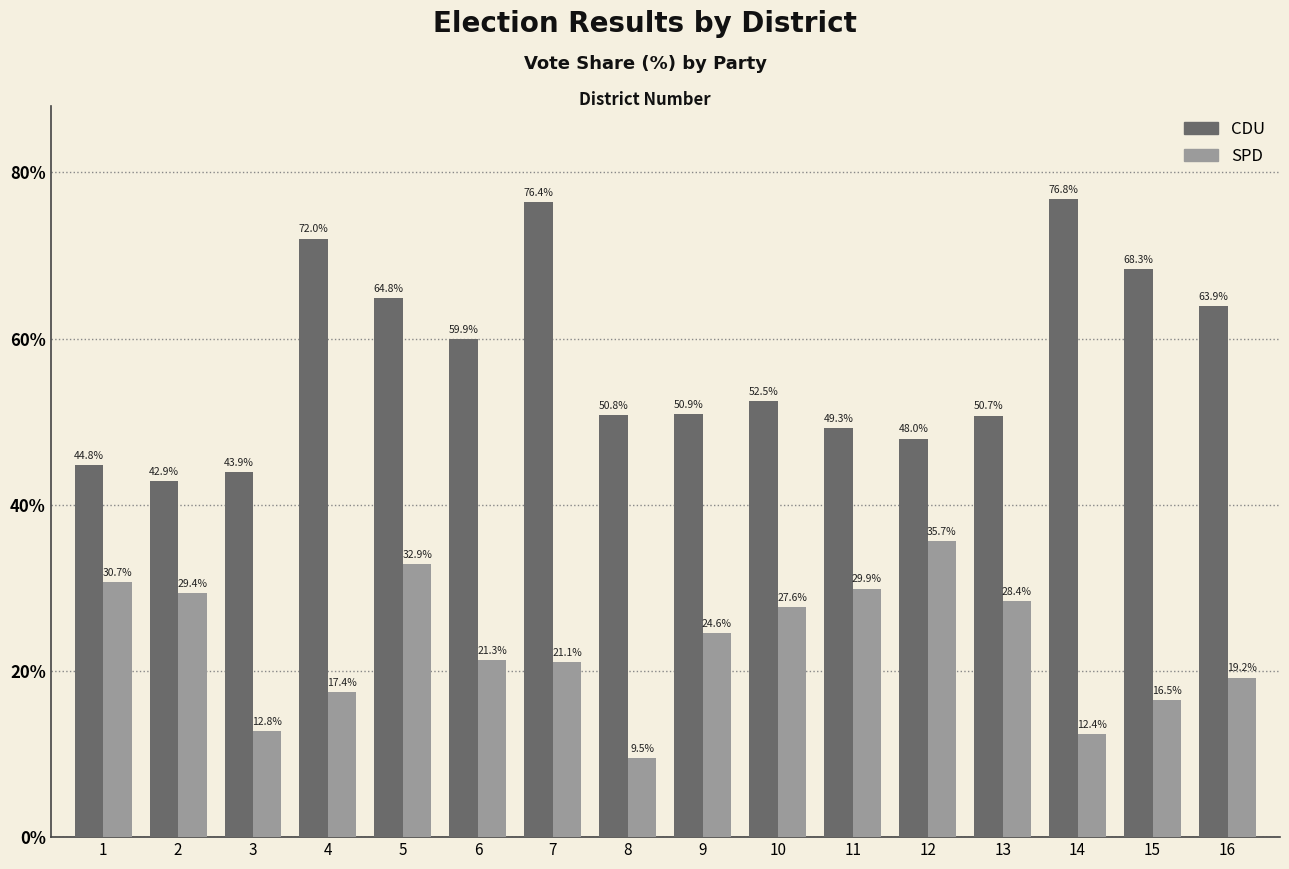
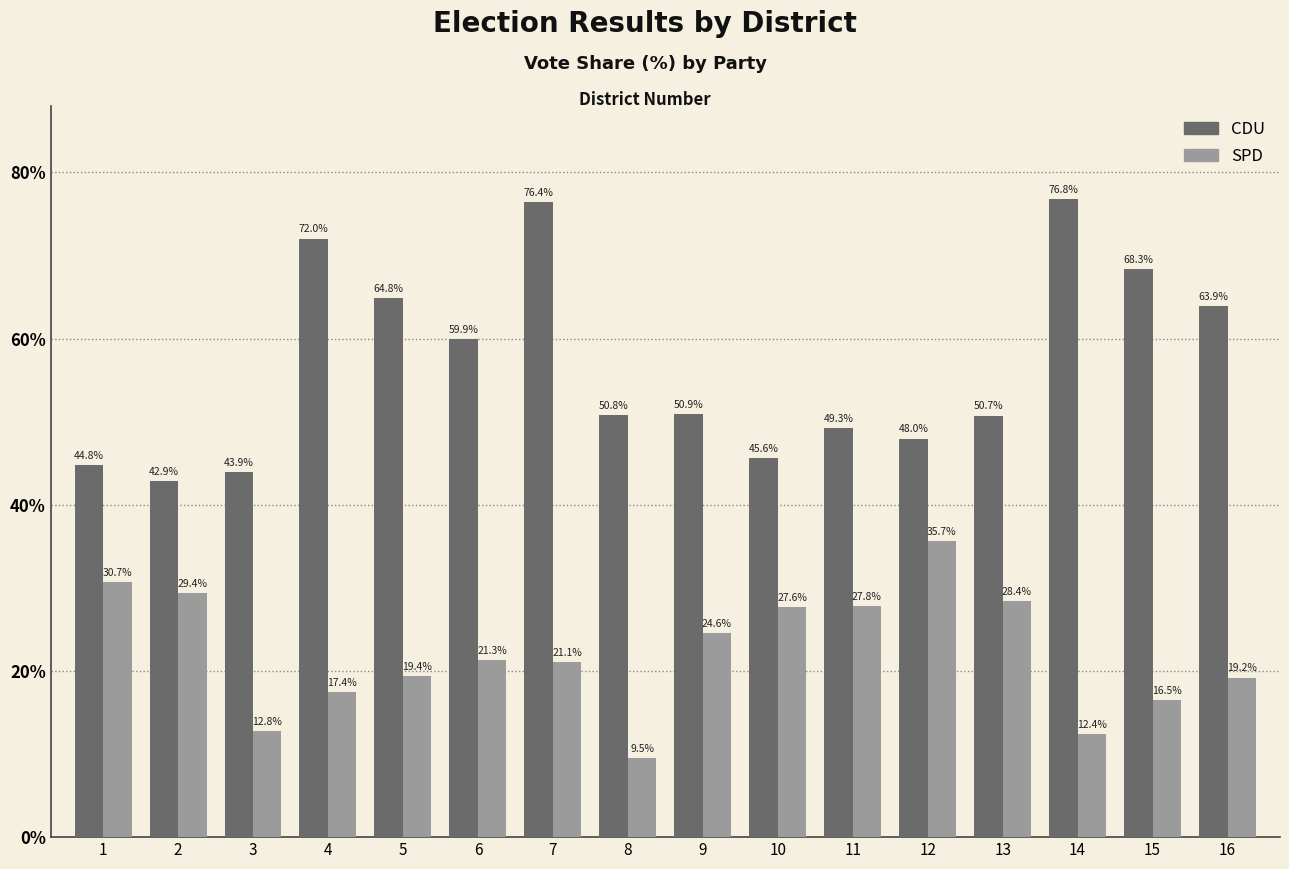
SPD, 5: 32.9% -> 19.4%
CDU, 10: 52.5% -> 45.6%
SPD, 11: 29.9% -> 27.8%
